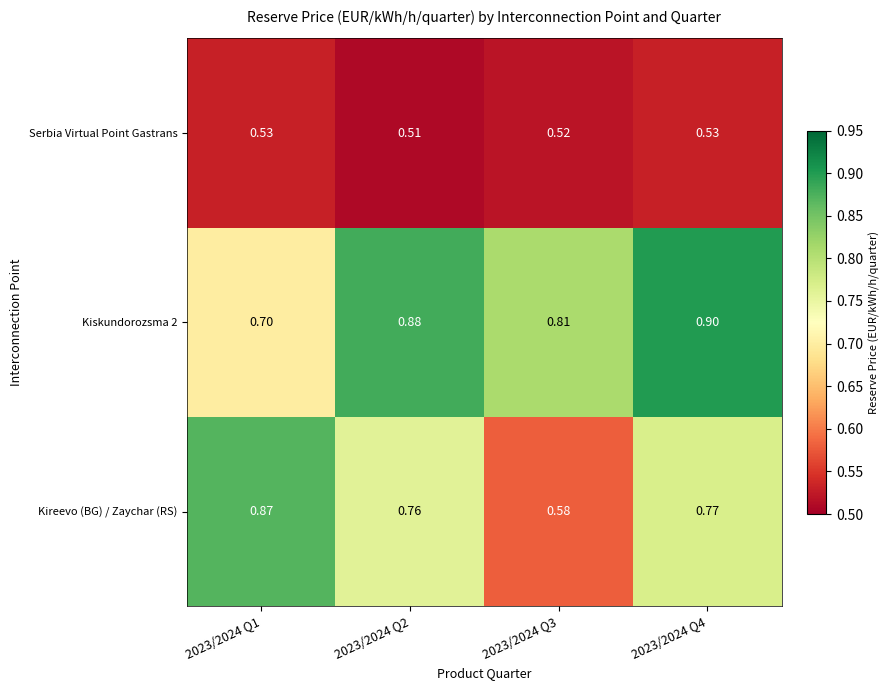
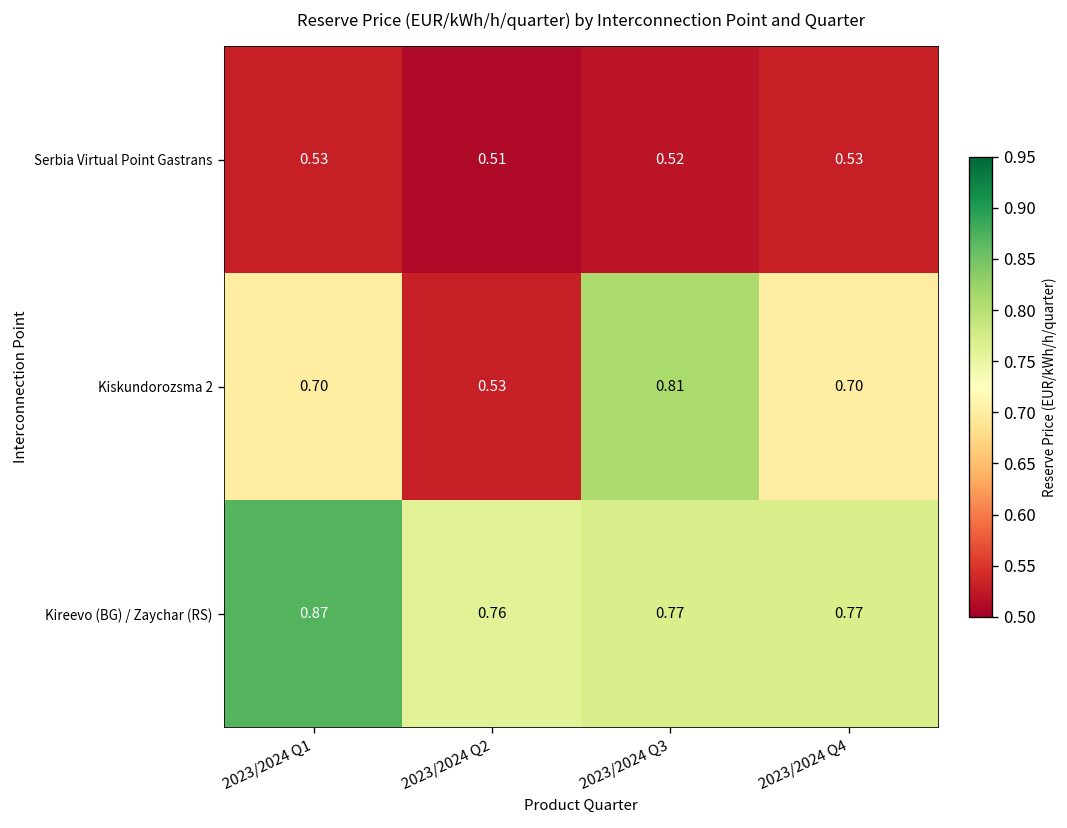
Kiskundorozsma 2, 2023/2024 Q2: 0.88 -> 0.53
Kiskundorozsma 2, 2023/2024 Q4: 0.90 -> 0.70
Kireevo (BG) / Zaychar (RS), 2023/2024 Q3: 0.58 -> 0.77
